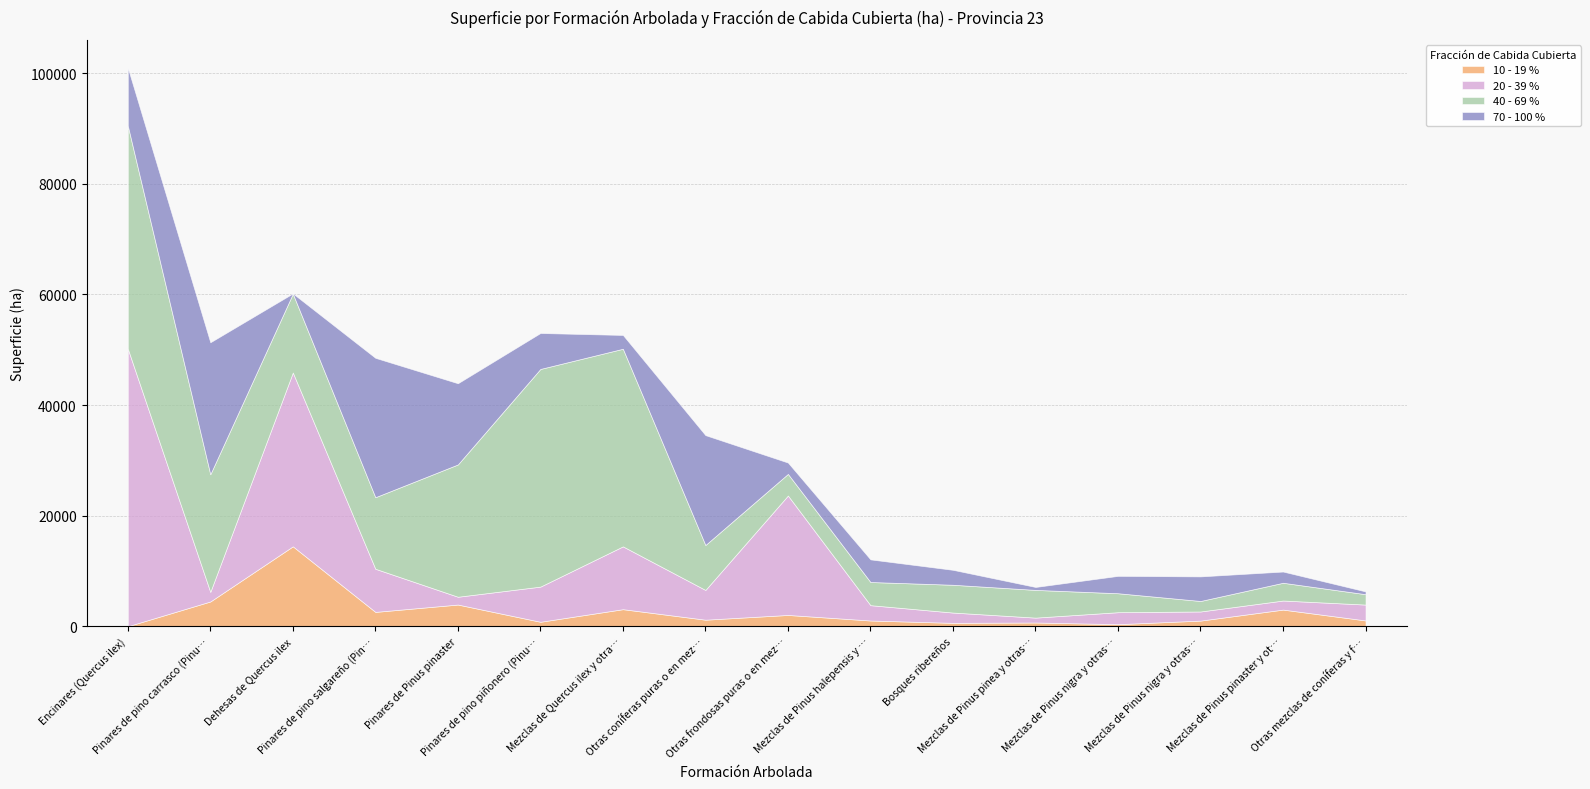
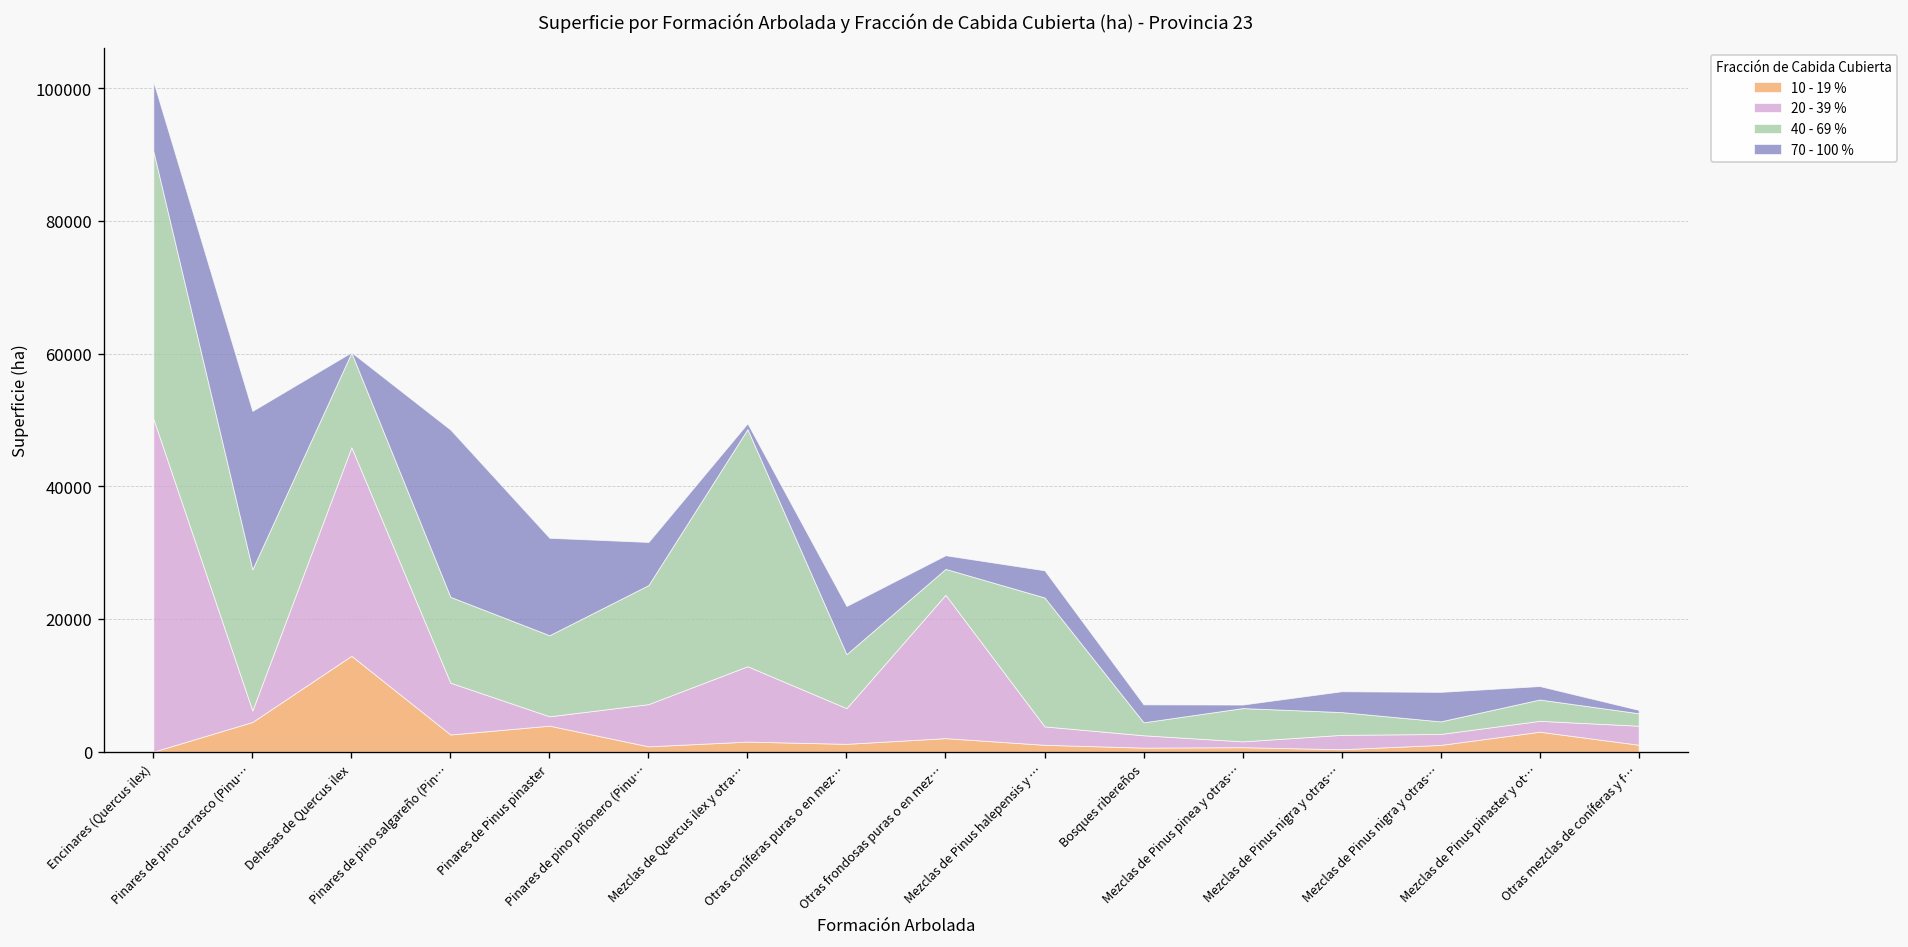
40 - 69 %, Pinares de Pinus pinaster: 24000 -> 12000
40 - 69 %, Pinares de pino piñonero (Pinu…: 39000 -> 18000
10 - 19 %, Mezclas de Quercus ilex y otra…: 3000 -> 2000
70 - 100 %, Mezclas de Quercus ilex y otra…: 2000 -> 1000
70 - 100 %, Otras coníferas puras o en mez…: 20000 -> 7000
40 - 69 %, Mezclas de Pinus halepensis y …: 4000 -> 19000
40 - 69 %, Bosques ribereños: 5000 -> 2000
